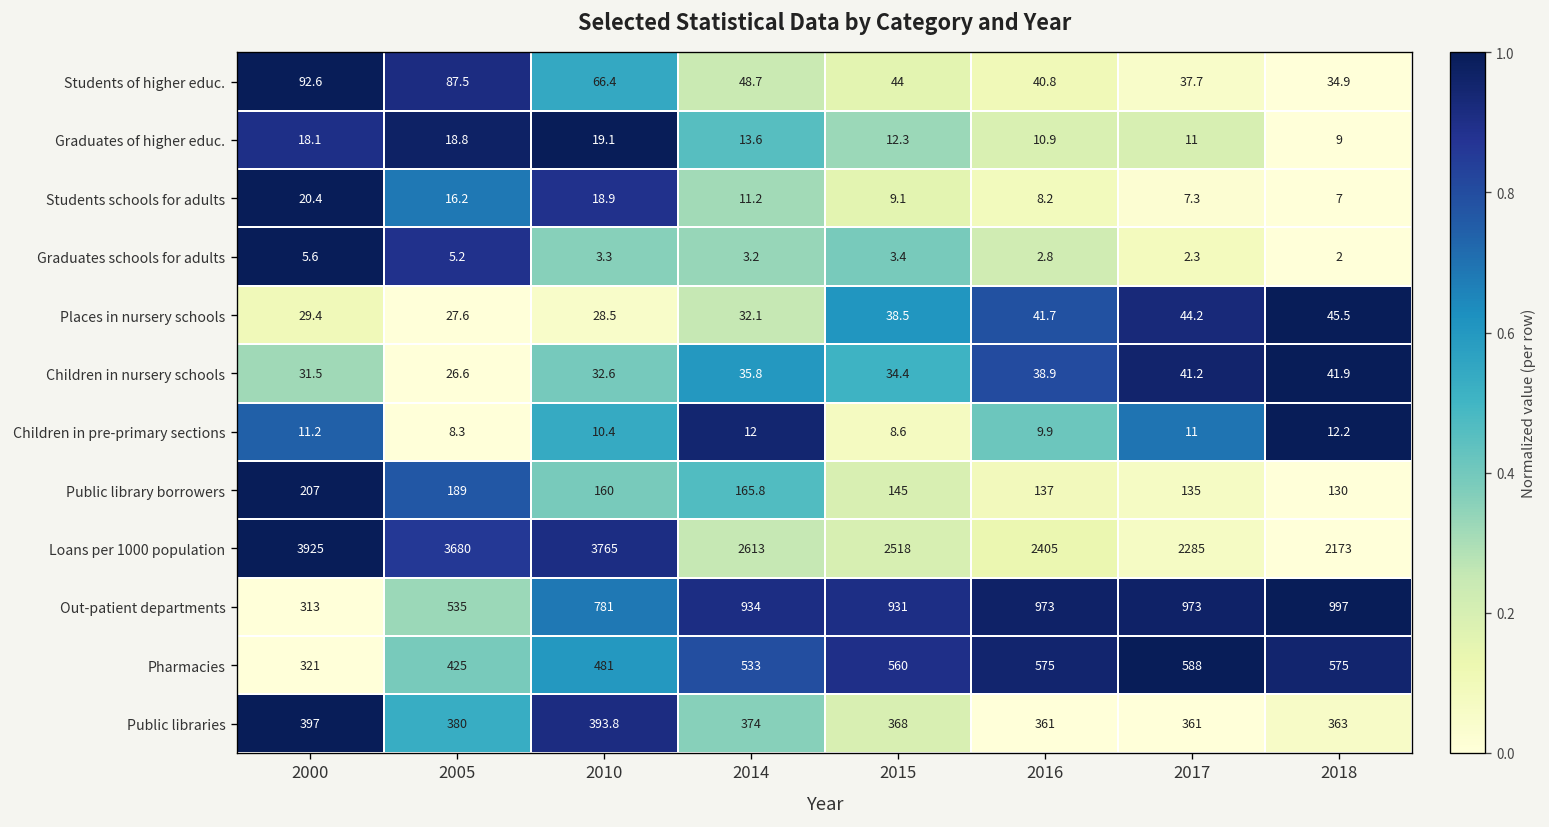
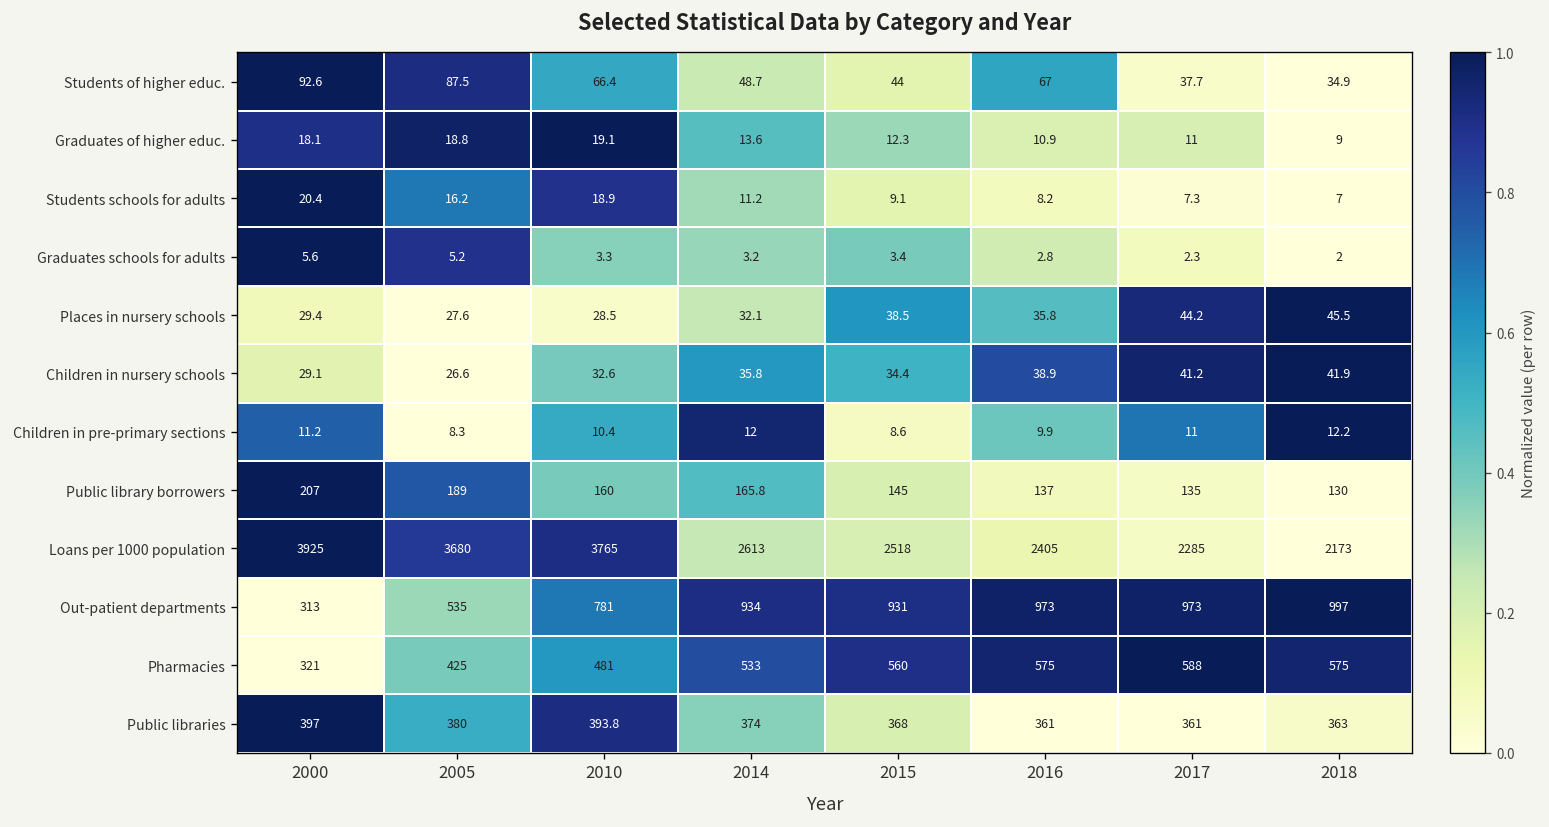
Students of higher educ., 2016: 40.8 -> 67
Places in nursery schools, 2016: 41.7 -> 35.8
Children in nursery schools, 2000: 31.5 -> 29.1
